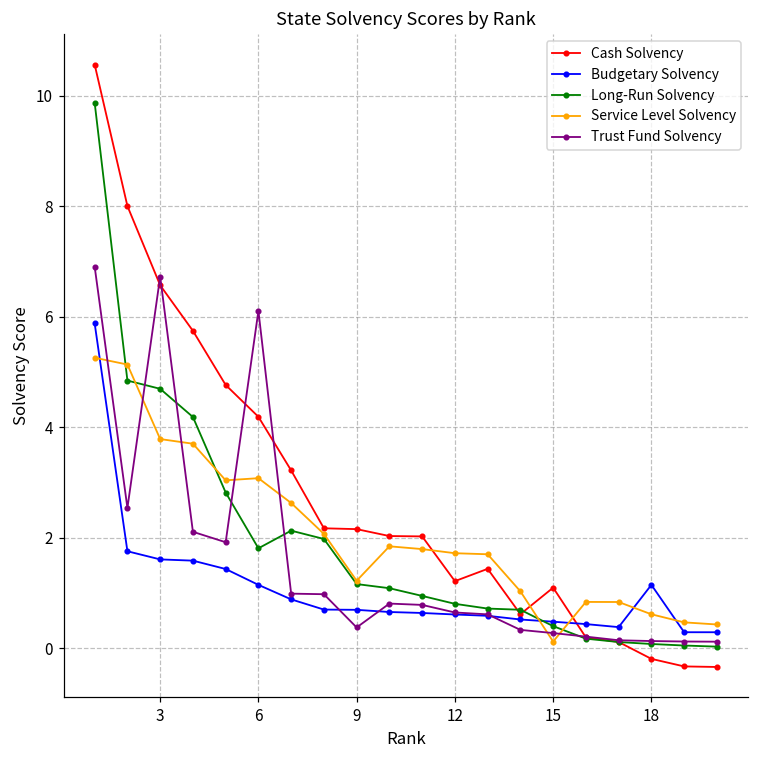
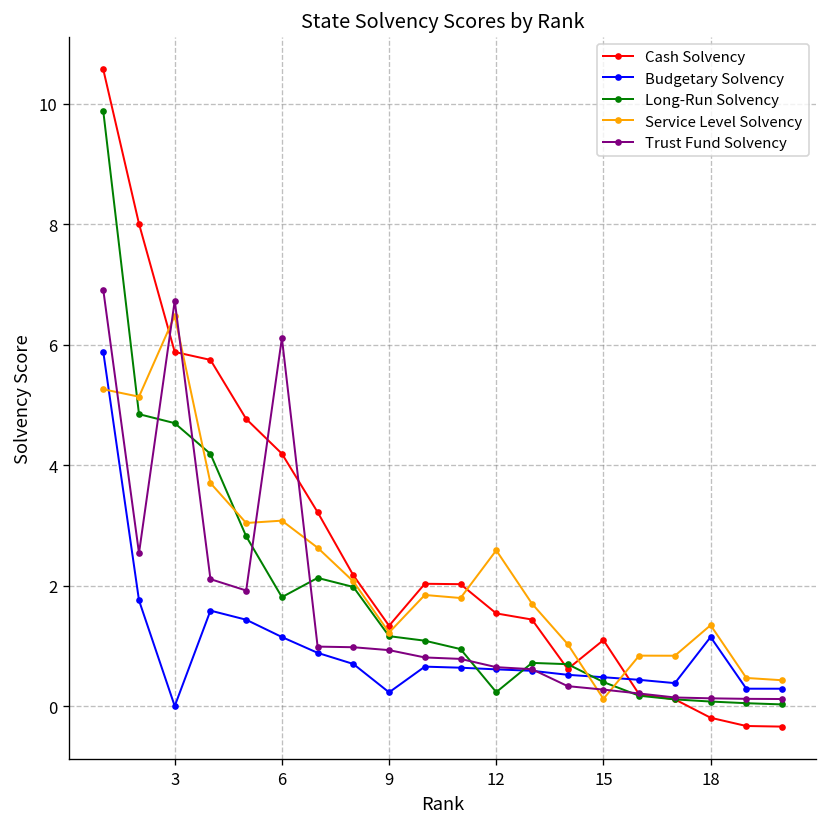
Cash Solvency, 3: 6.6 -> 5.9
Budgetary Solvency, 3: 1.6 -> 0.0
Service Level Solvency, 3: 3.8 -> 6.5
Cash Solvency, 9: 2.2 -> 1.3
Budgetary Solvency, 9: 0.7 -> 0.2
Trust Fund Solvency, 9: 0.4 -> 0.9
Cash Solvency, 12: 1.2 -> 1.5
Long-Run Solvency, 12: 0.8 -> 0.2
Service Level Solvency, 12: 1.7 -> 2.6
Service Level Solvency, 18: 0.6 -> 1.3
